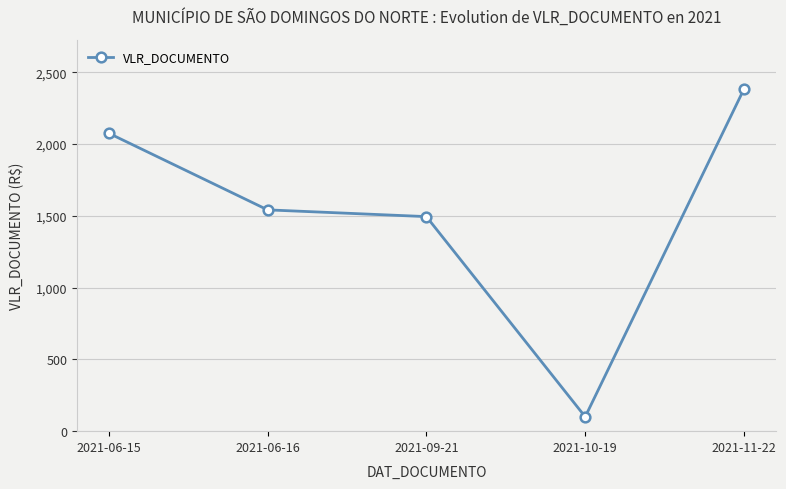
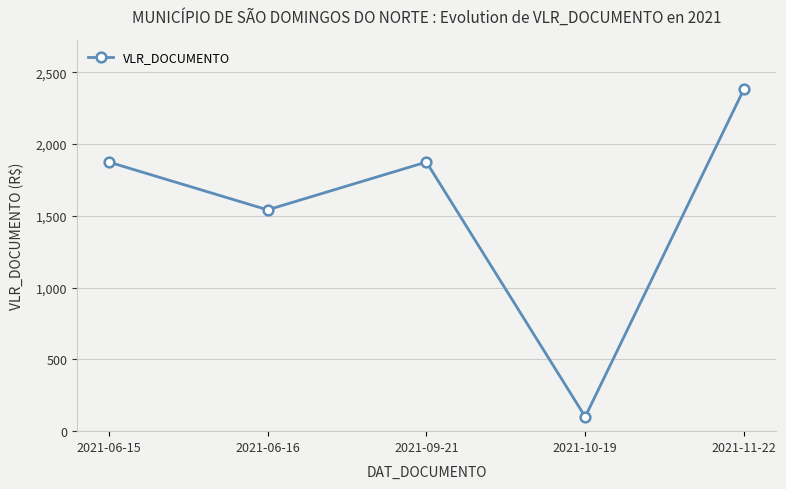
2021-06-15: 2,080 -> 1,870
2021-09-21: 1,490 -> 1,870
